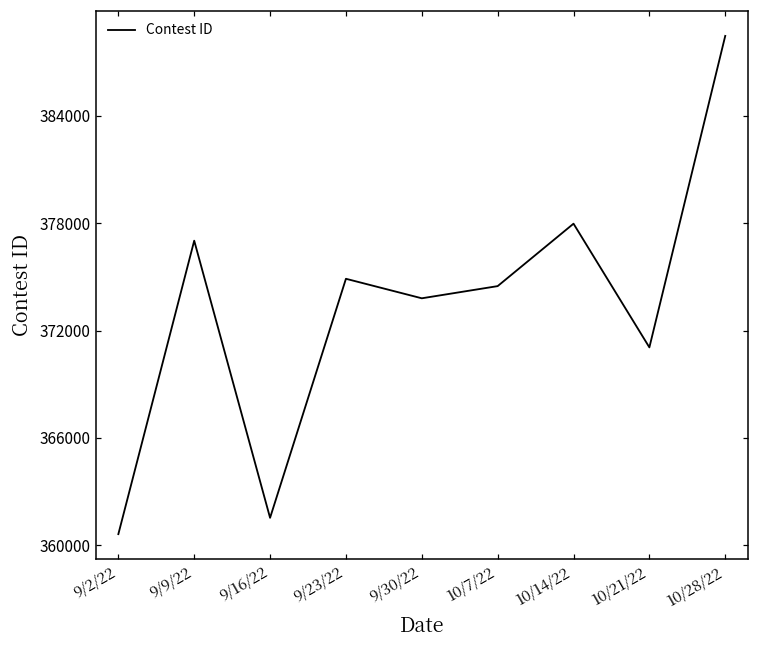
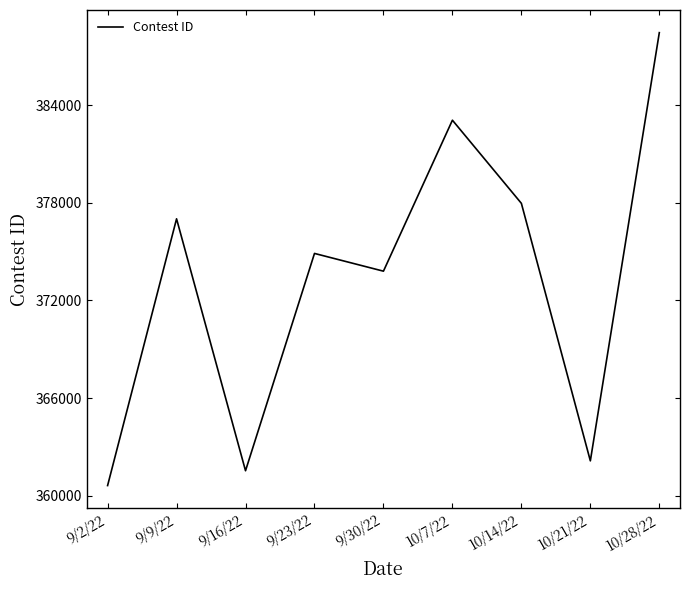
10/7/22: 374500 -> 383100
10/21/22: 371100 -> 362100
